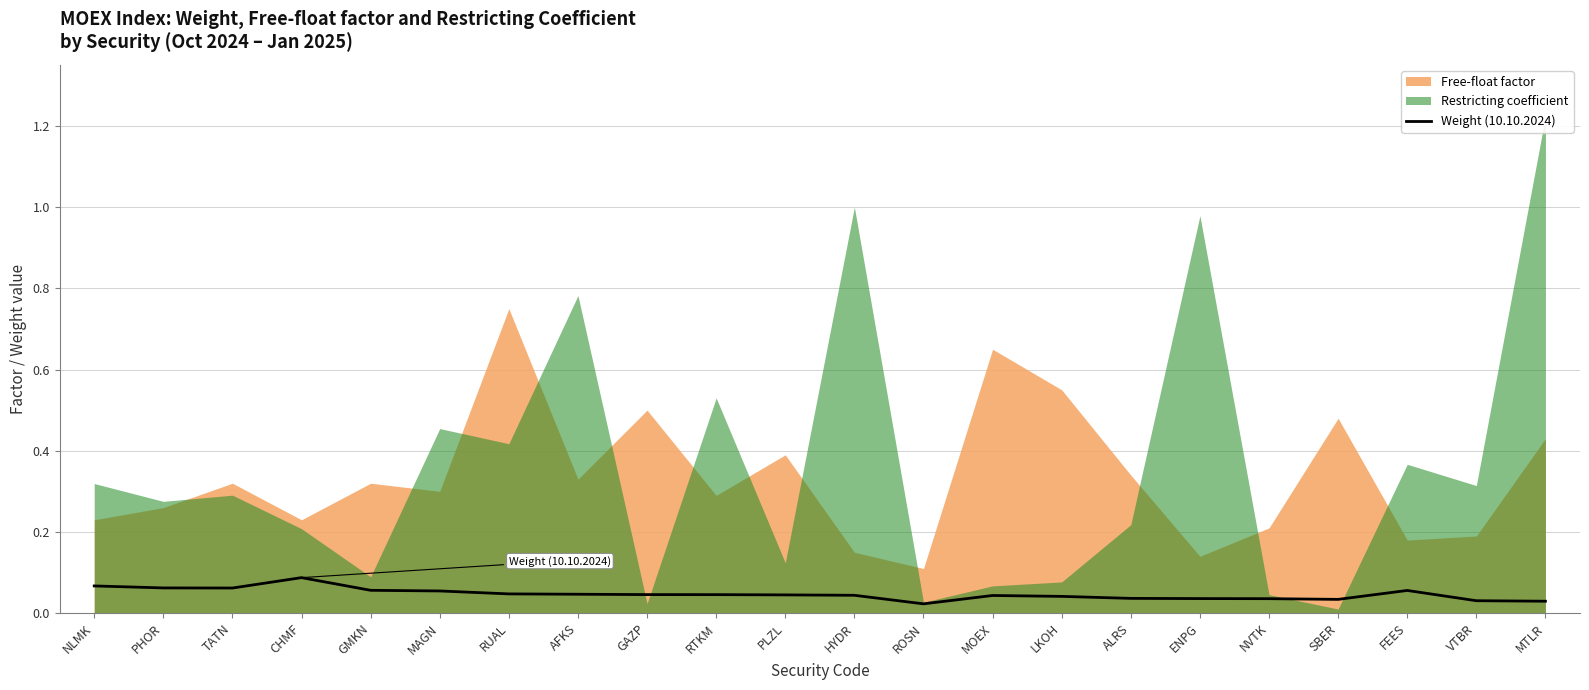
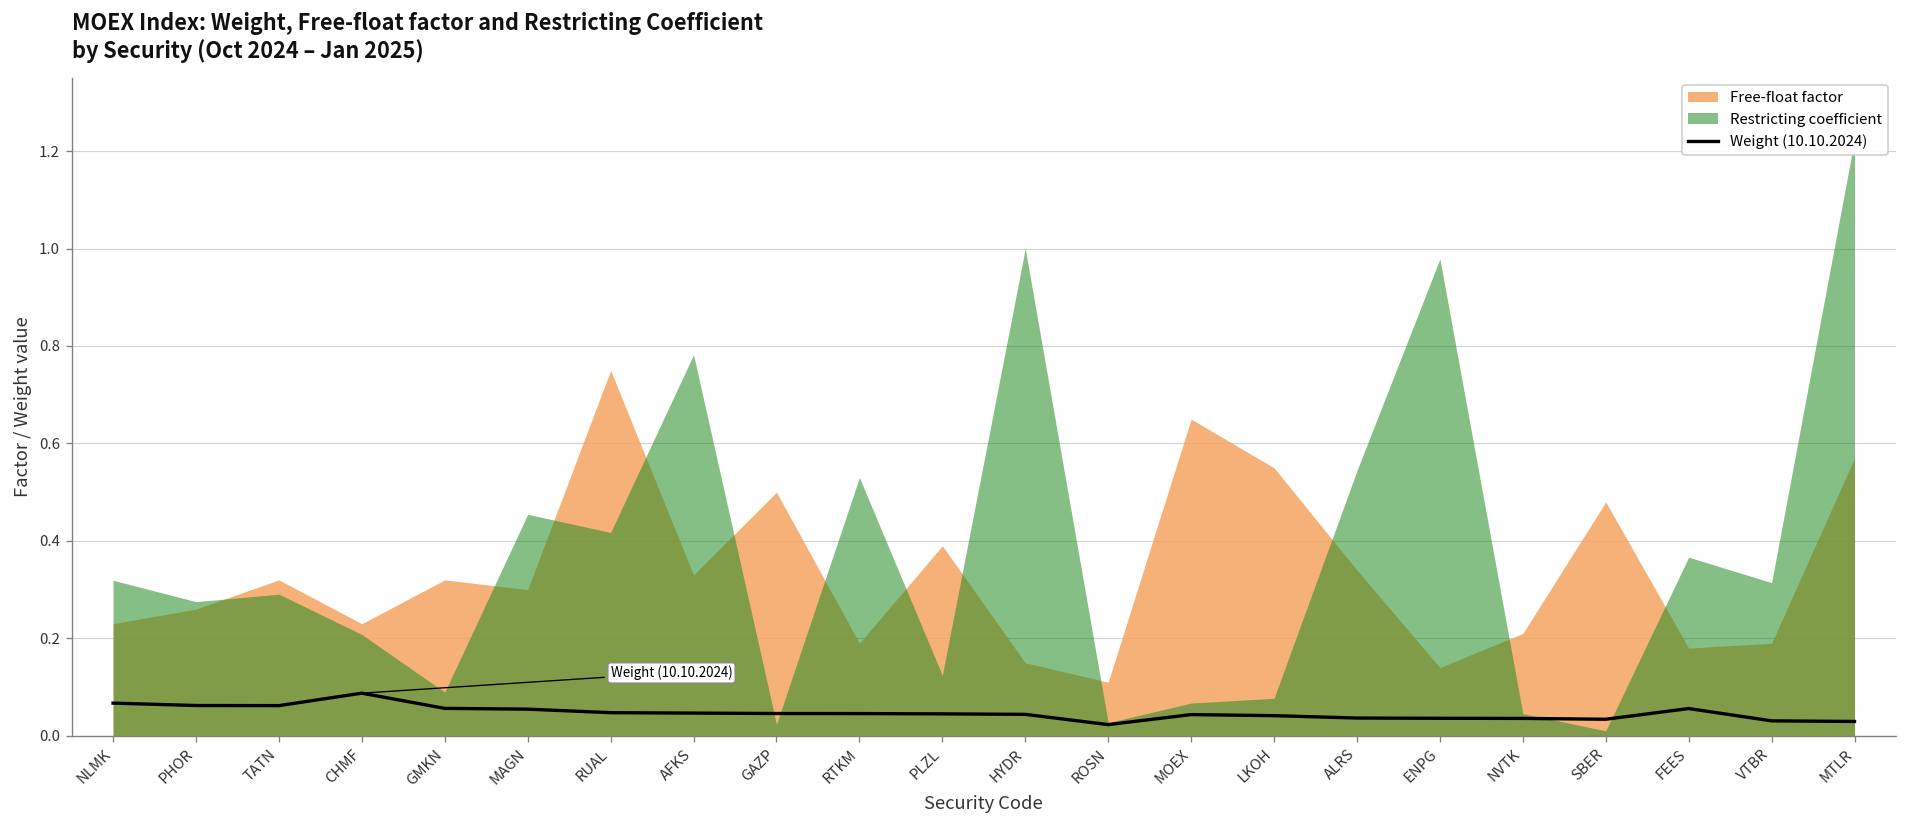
Free-float factor, RTKM: 0.29 -> 0.19
Restricting coefficient, ALRS: 0.22 -> 0.54
Free-float factor, MTLR: 0.43 -> 0.57
